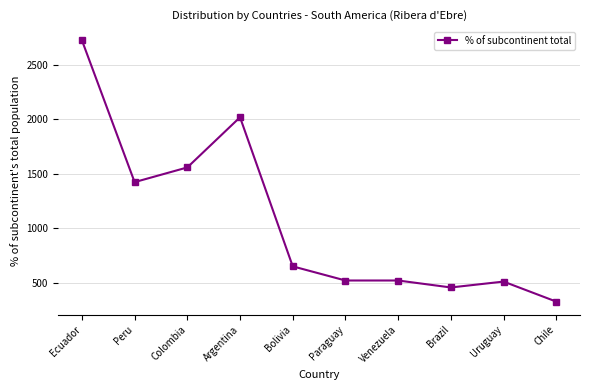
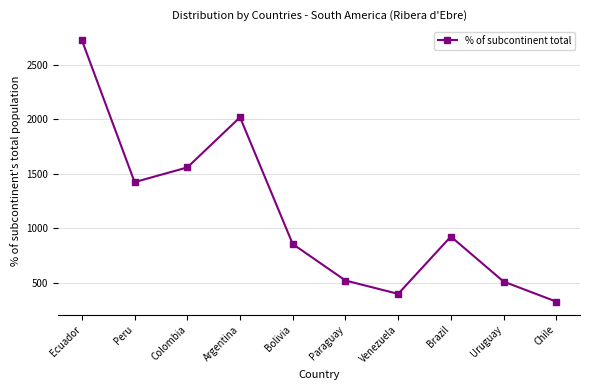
Bolivia: 650 -> 850
Venezuela: 520 -> 400
Brazil: 460 -> 920
